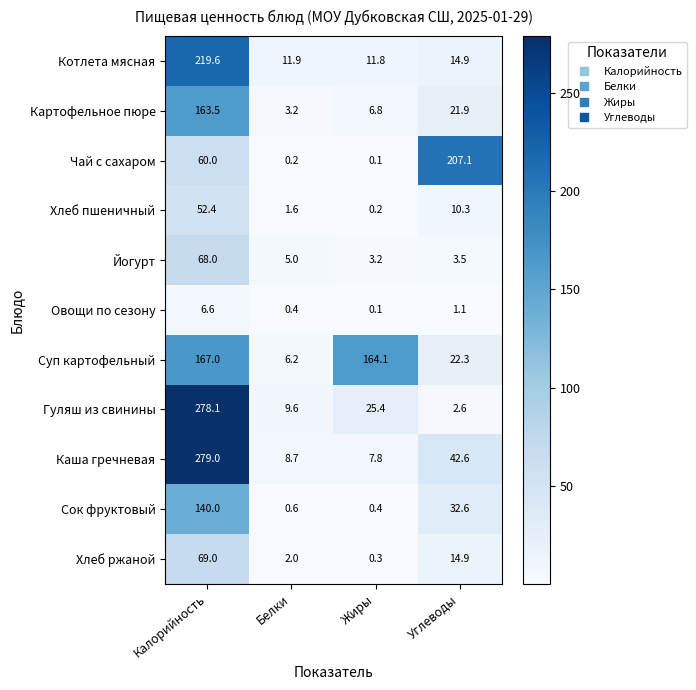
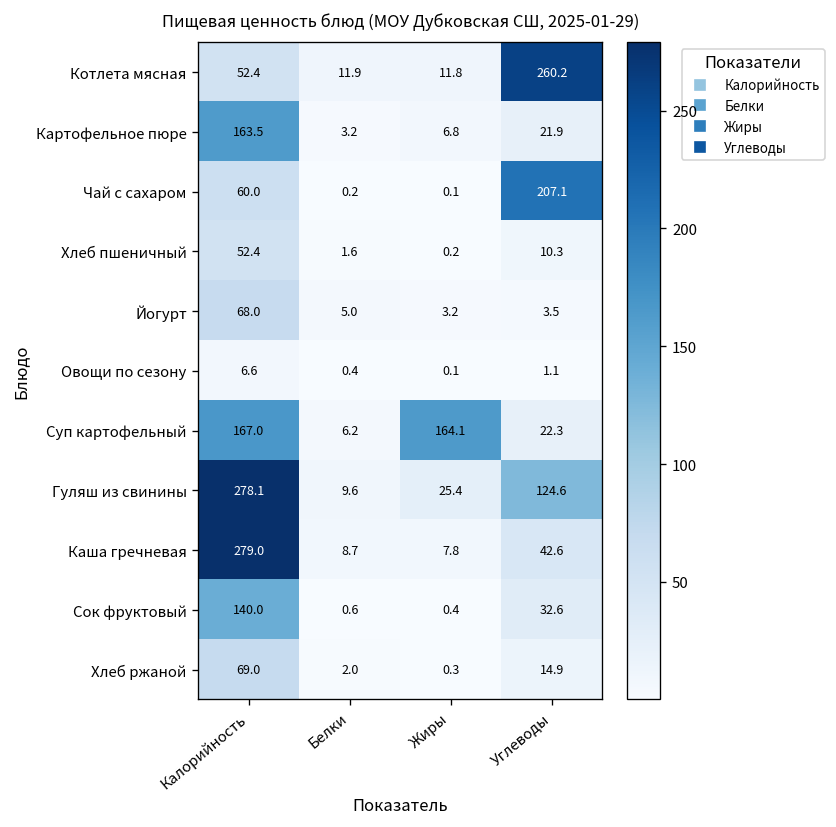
Котлета мясная, Калорийность: 219.6 -> 52.4
Котлета мясная, Углеводы: 14.9 -> 260.2
Гуляш из свинины, Углеводы: 2.6 -> 124.6
